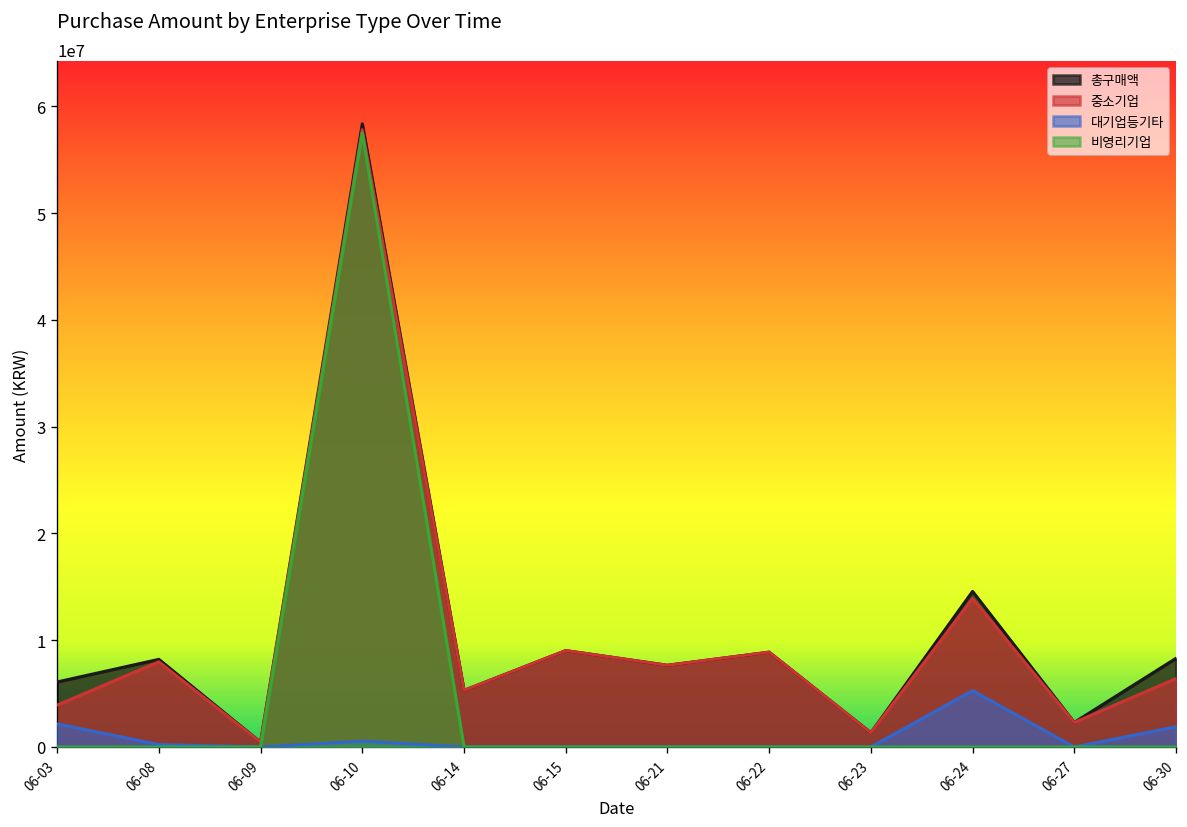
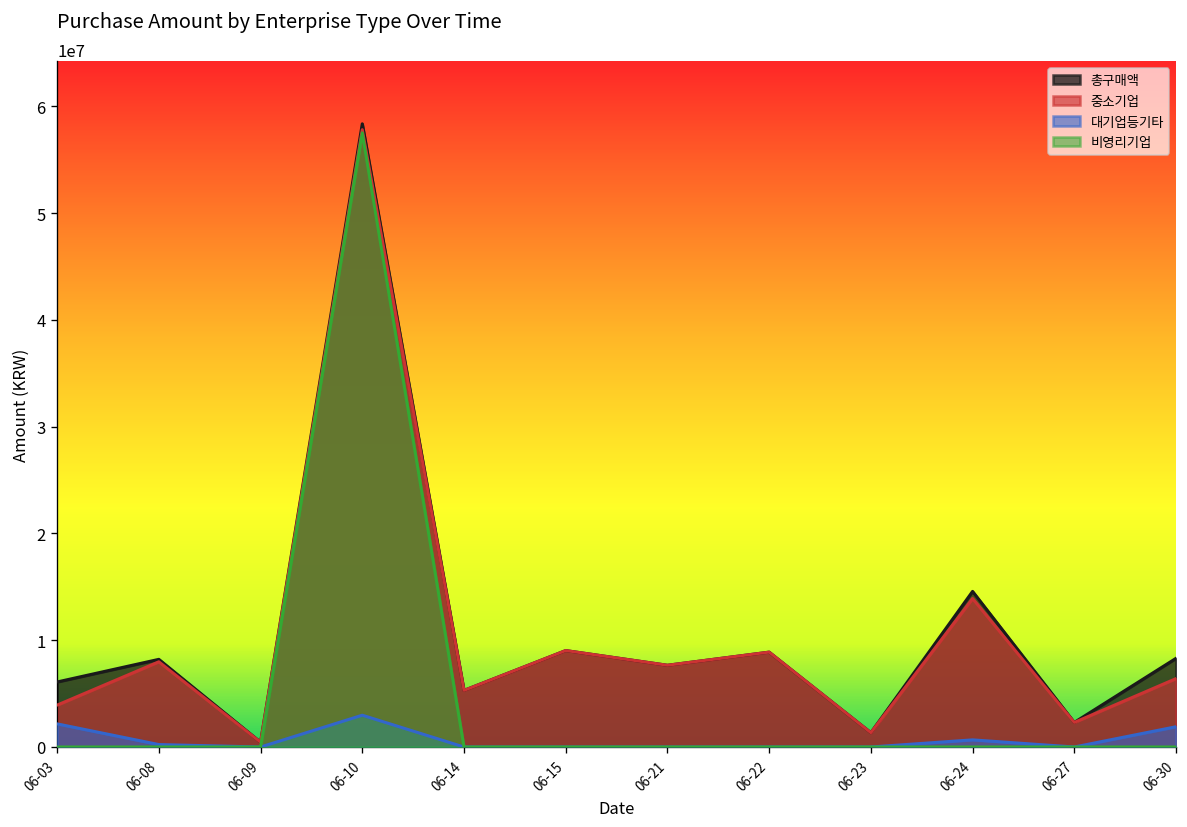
대기업등기타, 06-10: 1000000 -> 3000000
대기업등기타, 06-24: 5000000 -> 1000000
